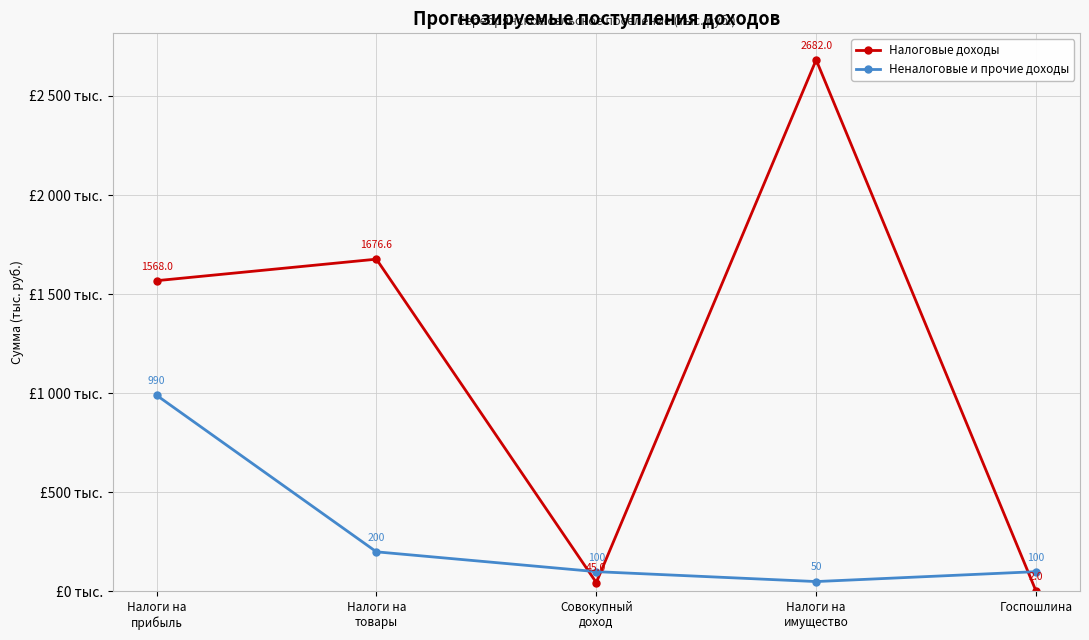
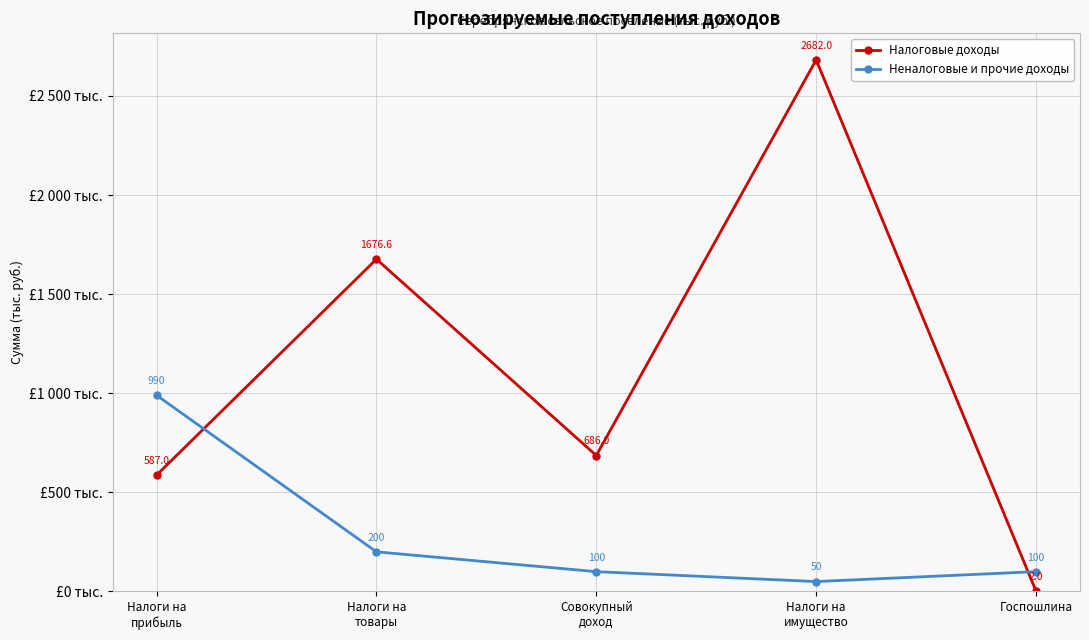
Налоговые доходы, Налоги на прибыль: 1568.0 -> 587.0
Налоговые доходы, Совокупный доход: 45.0 -> 686.0
